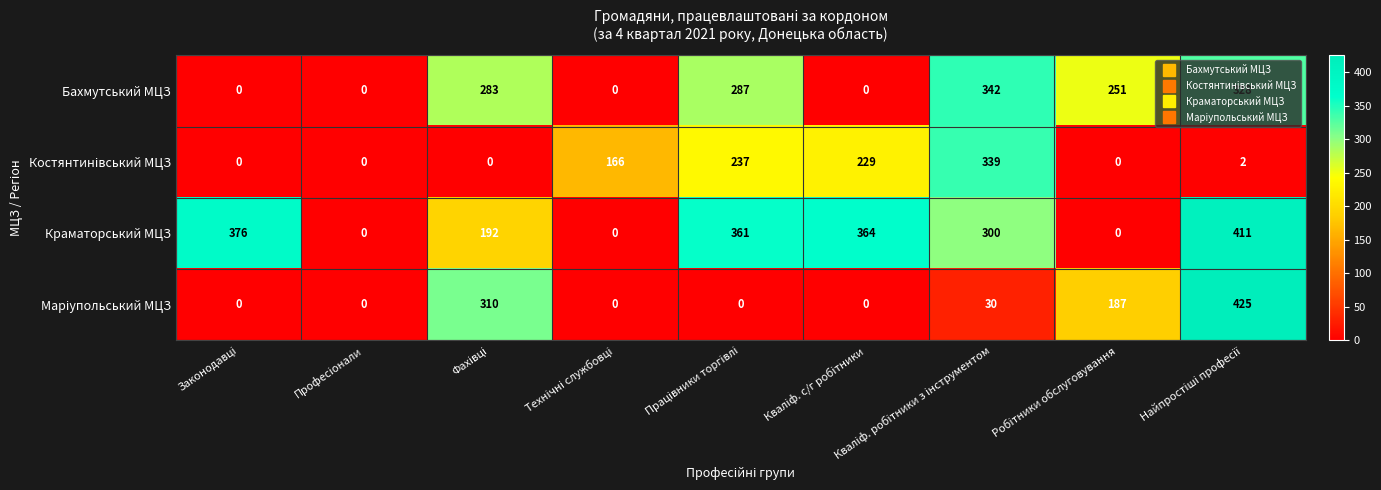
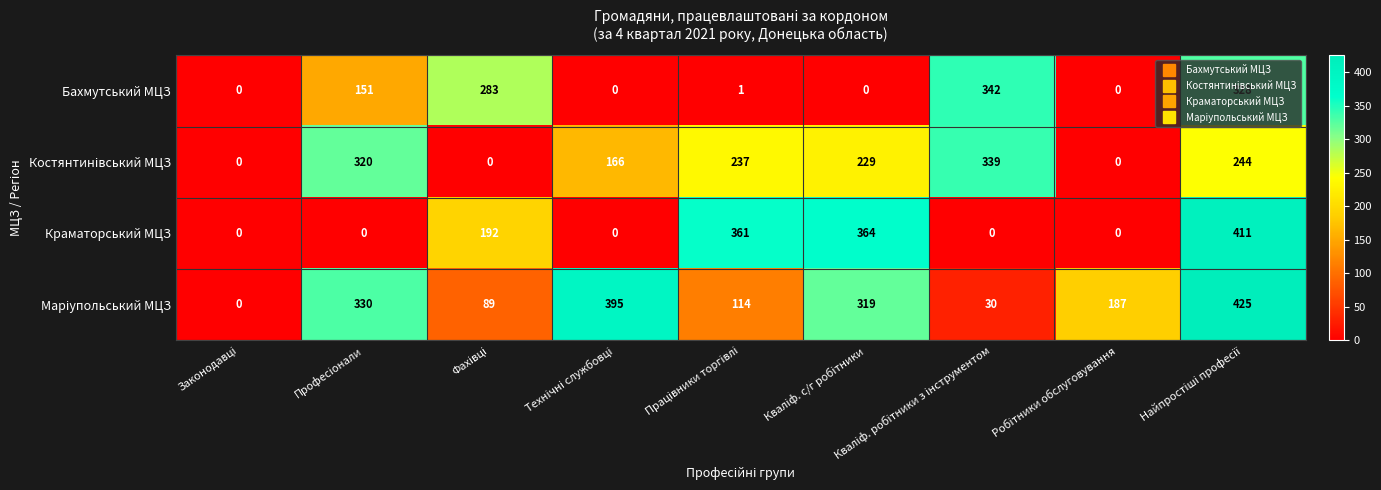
Бахмутський МЦЗ, Професіонали: 0 -> 151
Бахмутський МЦЗ, Працівники торгівлі: 287 -> 1
Бахмутський МЦЗ, Робітники обслуговування: 251 -> 0
Костянтинівський МЦЗ, Професіонали: 0 -> 320
Костянтинівський МЦЗ, Найпростіші професії: 2 -> 244
Краматорський МЦЗ, Законодавці: 376 -> 0
Краматорський МЦЗ, Кваліф. робітники з інструментом: 300 -> 0
Маріупольський МЦЗ, Професіонали: 0 -> 330
Маріупольський МЦЗ, Фахівці: 310 -> 89
Маріупольський МЦЗ, Технічні службовці: 0 -> 395
Маріупольський МЦЗ, Працівники торгівлі: 0 -> 114
Маріупольський МЦЗ, Кваліф. с/г робітники: 0 -> 319
